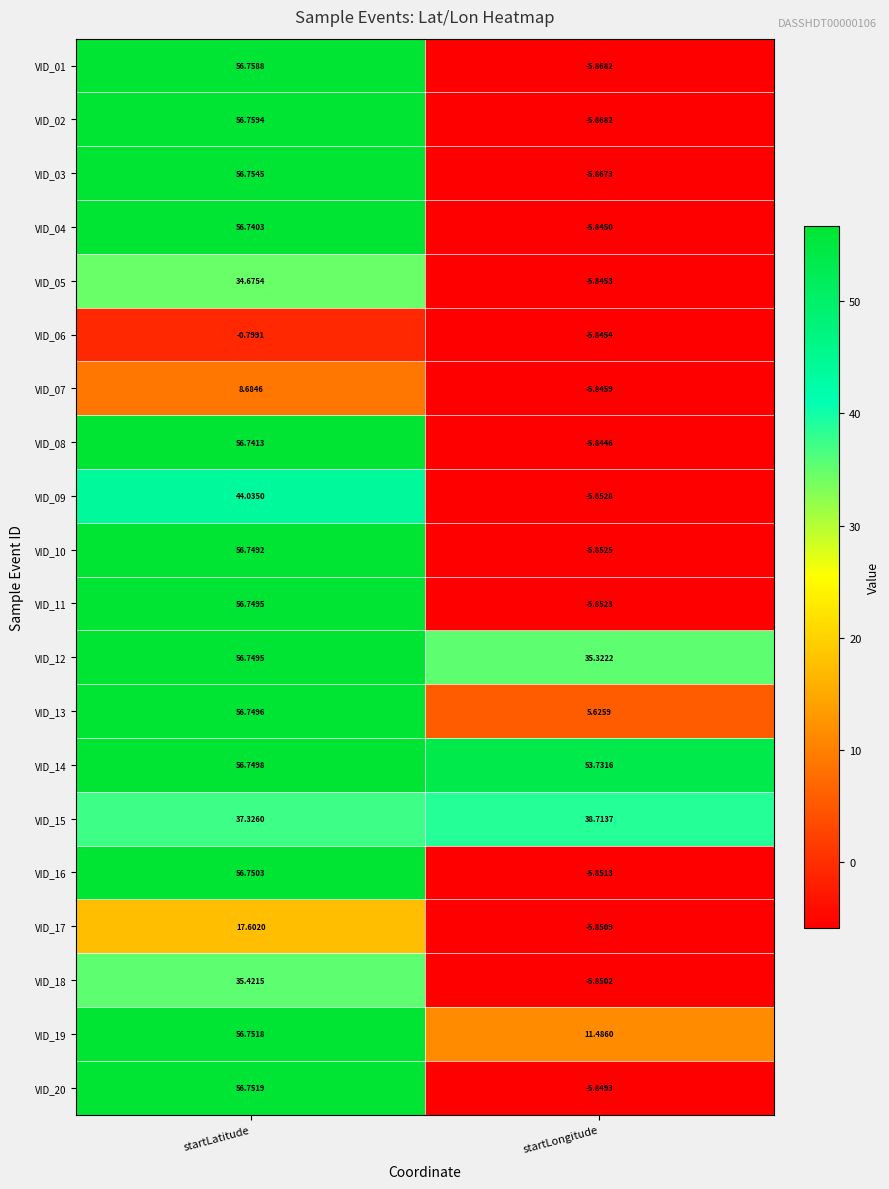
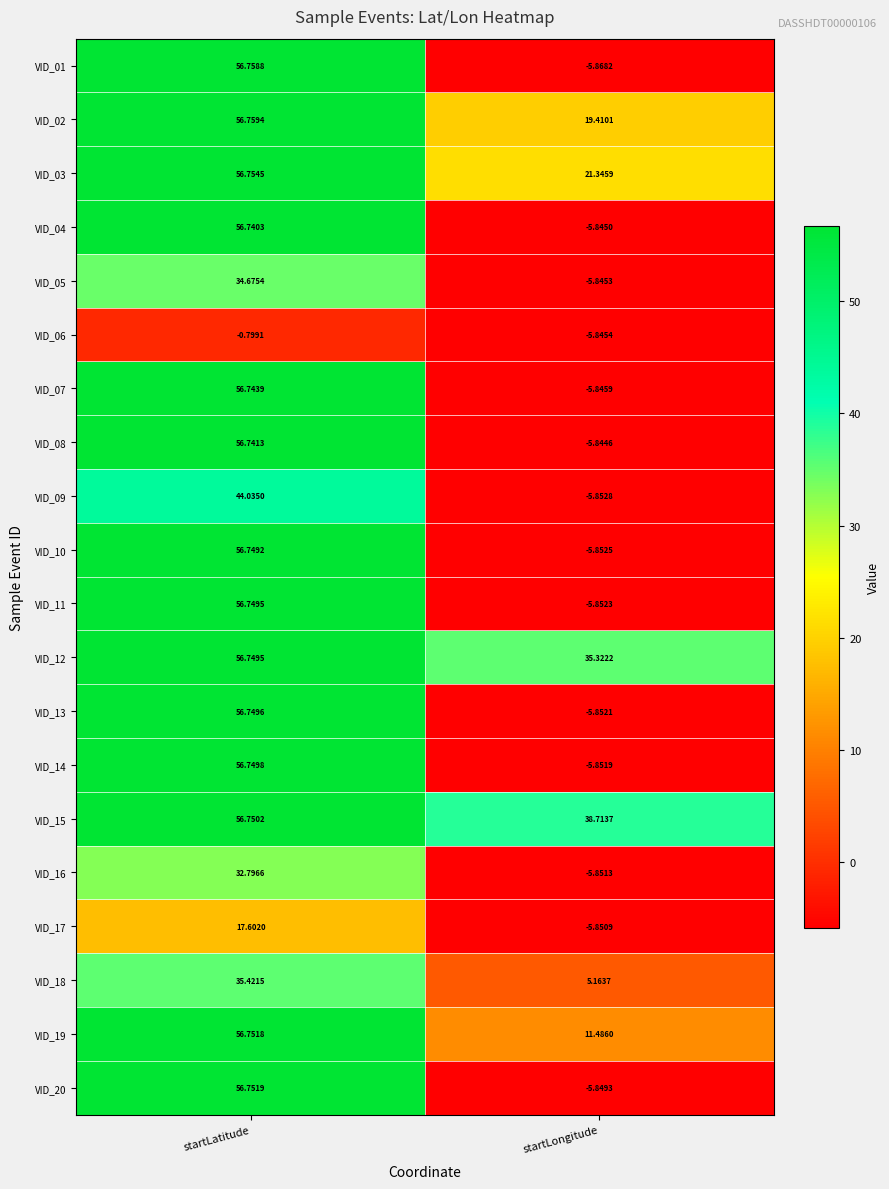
VID_02, startLongitude: -5.8682 -> 19.4101
VID_03, startLongitude: -5.8673 -> 21.3459
VID_07, startLatitude: 8.6846 -> 56.7439
VID_13, startLongitude: 5.6259 -> -5.8521
VID_14, startLongitude: 53.7316 -> -5.8519
VID_15, startLatitude: 37.3260 -> 56.7502
VID_16, startLatitude: 56.7503 -> 32.7966
VID_18, startLongitude: -5.8502 -> 5.1637
